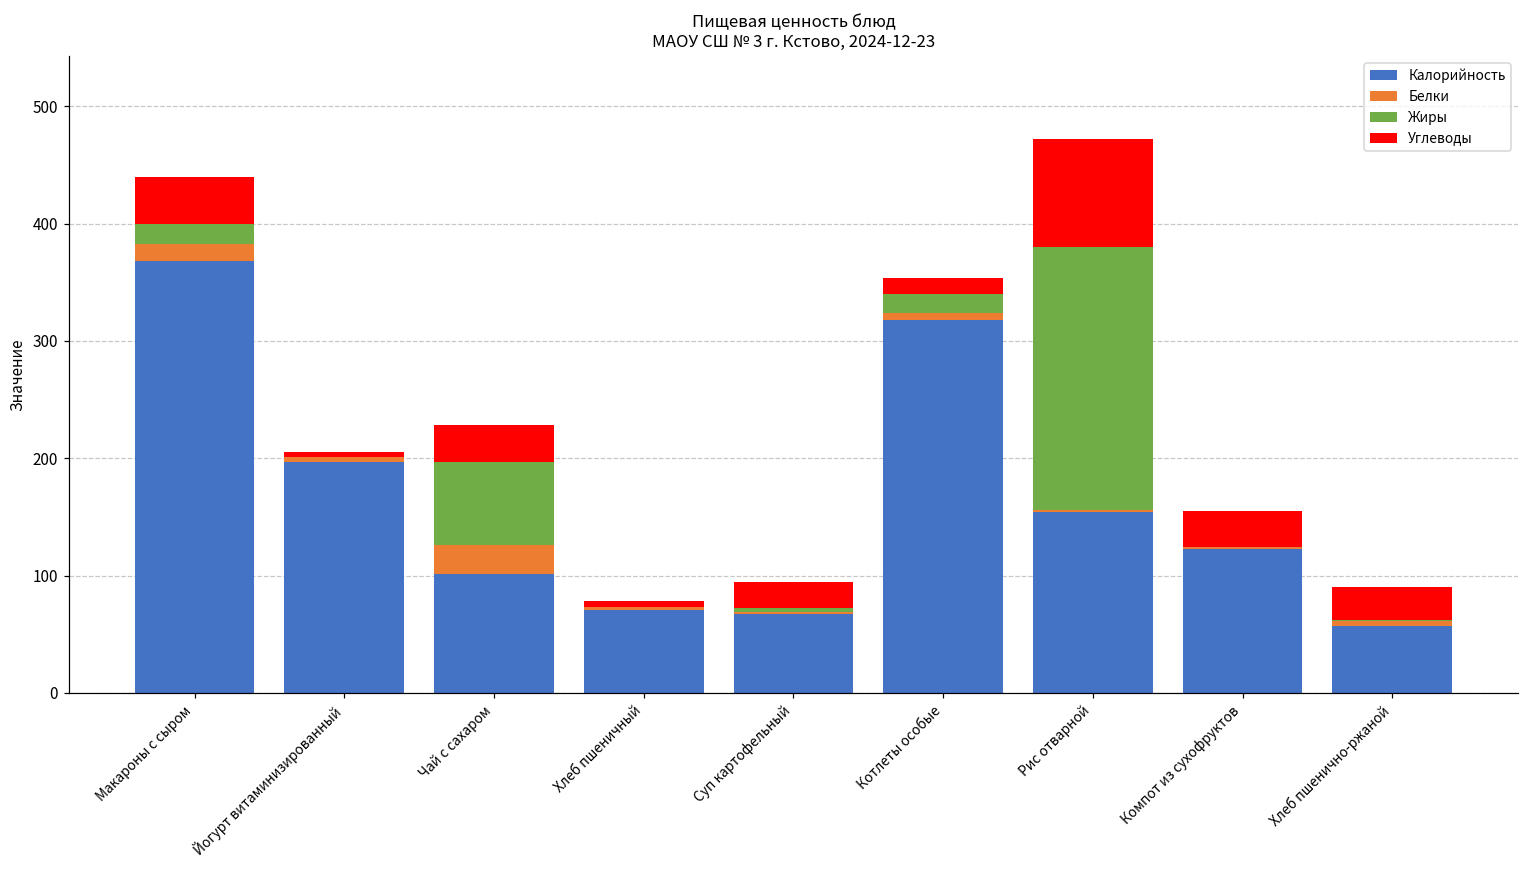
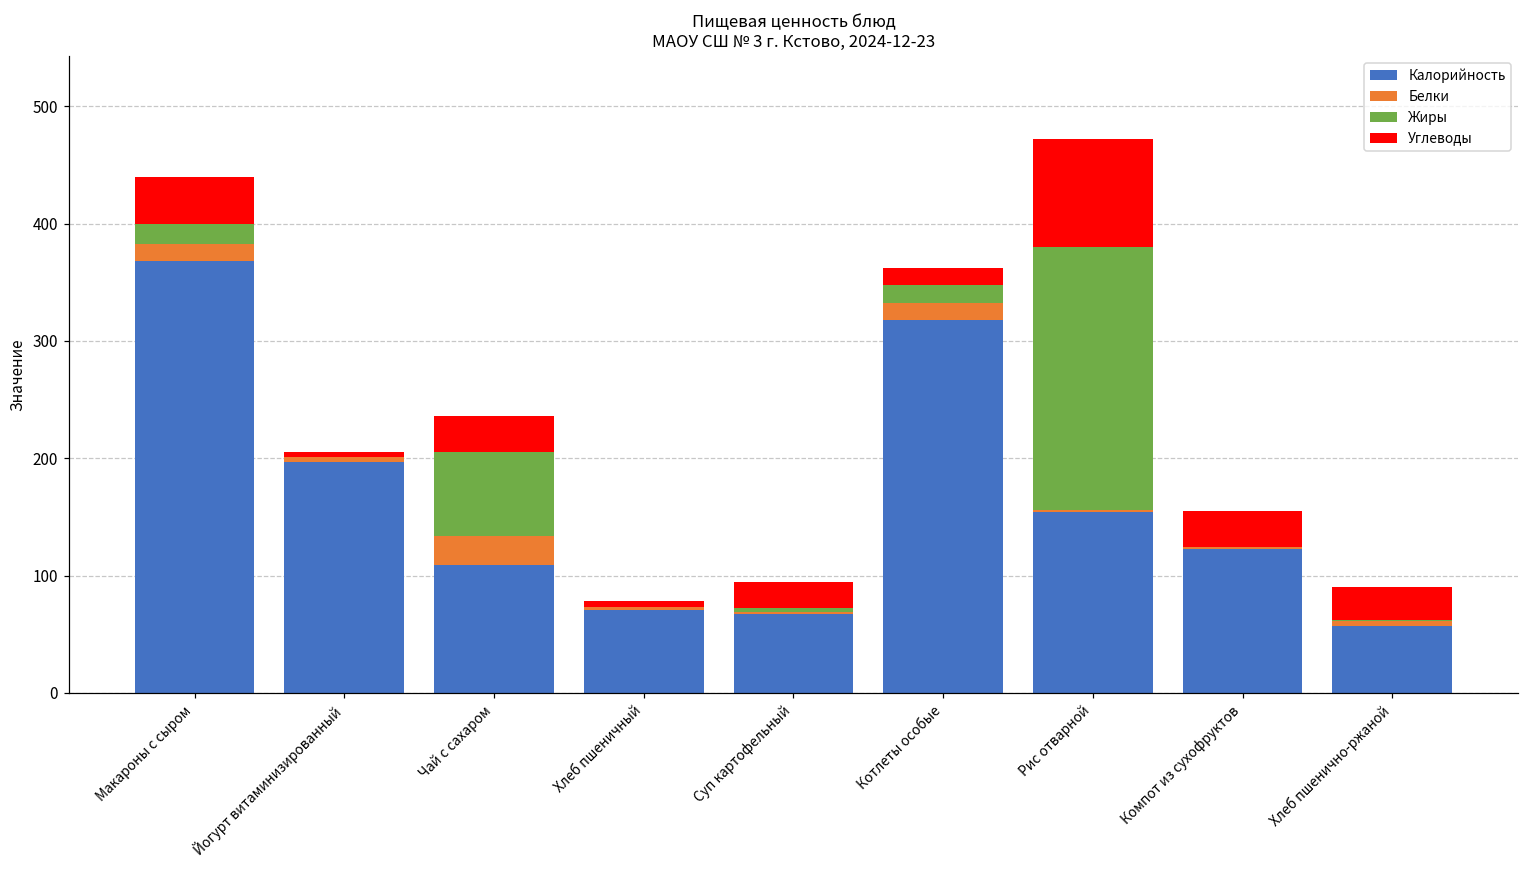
Калорийность, Чай с сахаром: 101 -> 109
Белки, Котлеты особые: 6 -> 14
